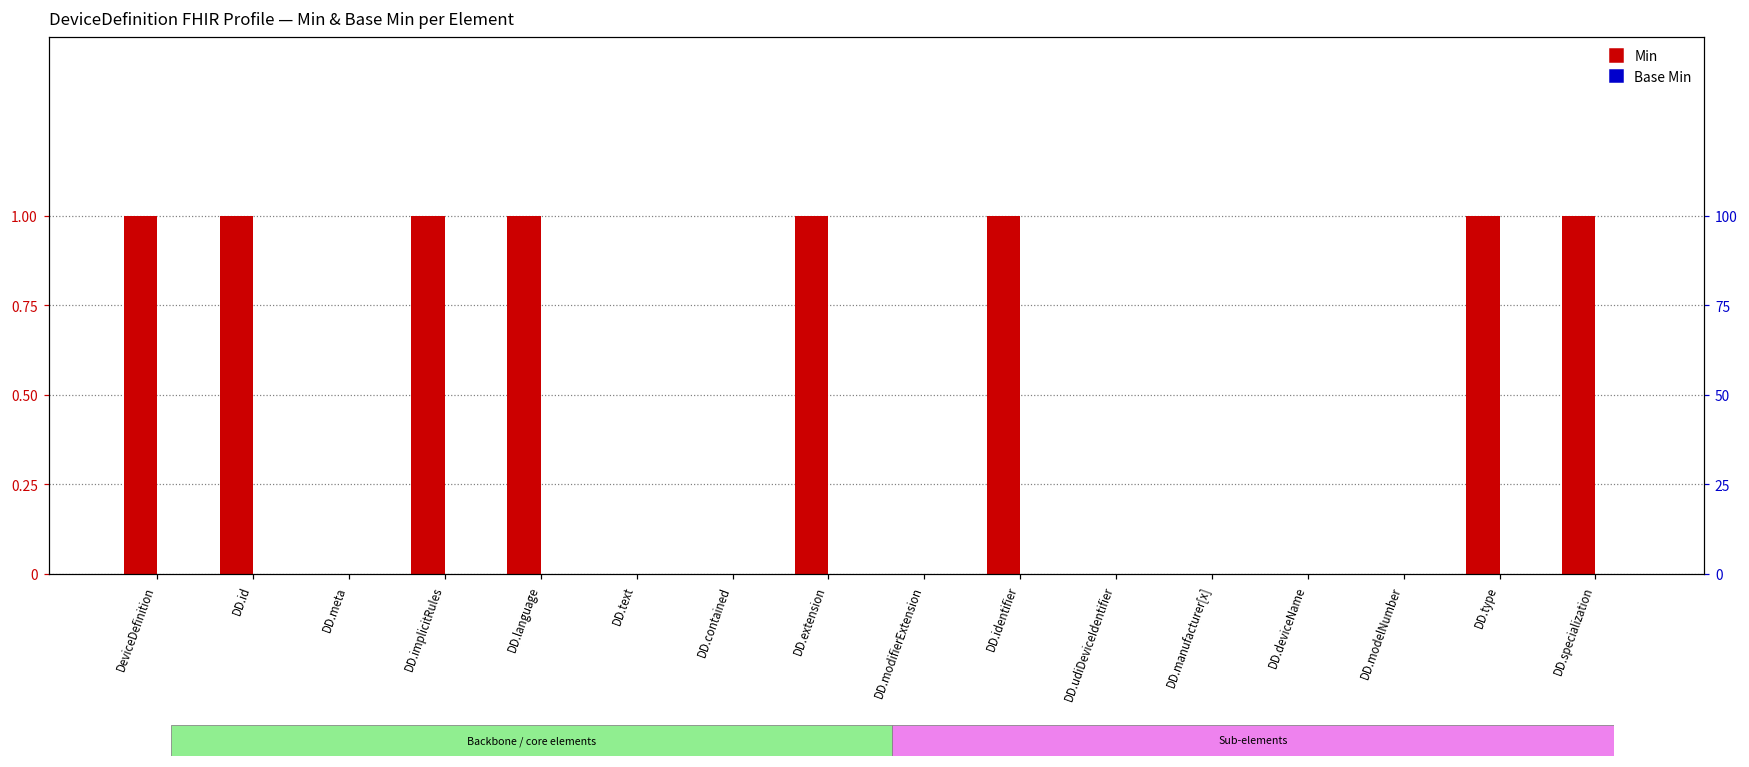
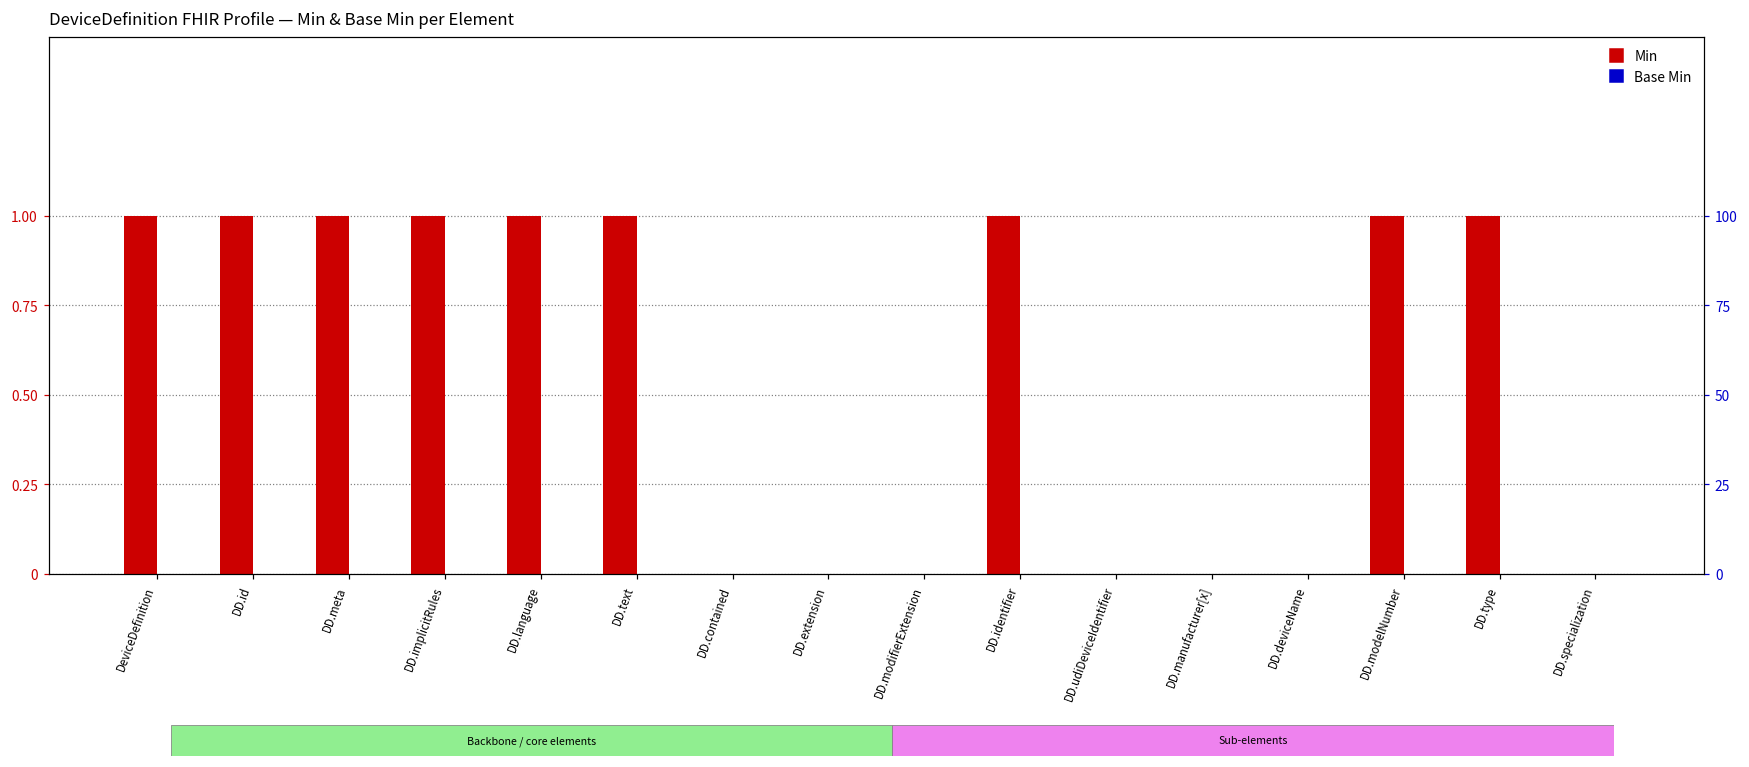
Min, DD.meta: 0 -> 1
Min, DD.text: 0 -> 1
Min, DD.extension: 1 -> 0
Min, DD.modelNumber: 0 -> 1
Min, DD.specialization: 1 -> 0
